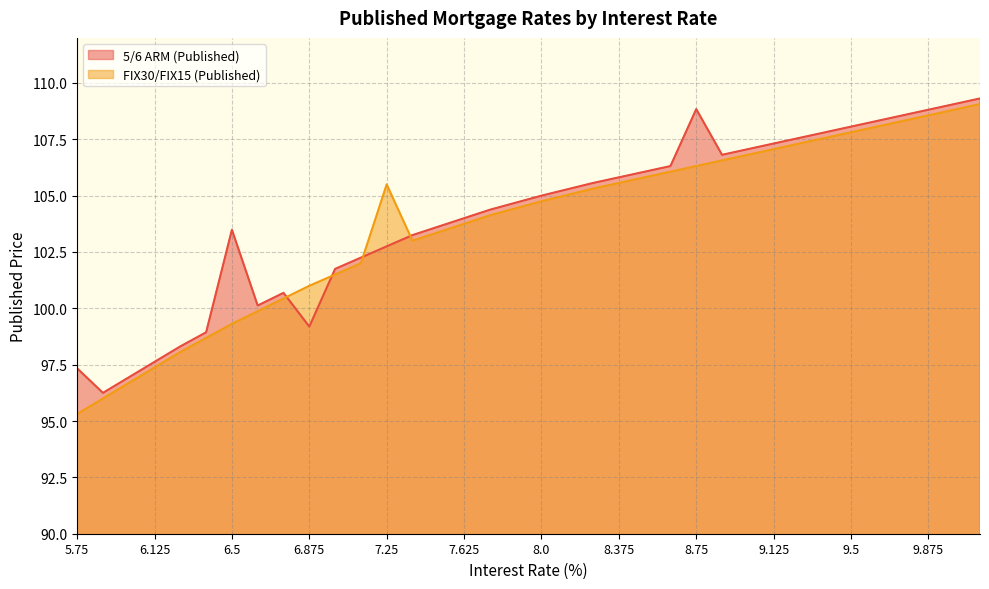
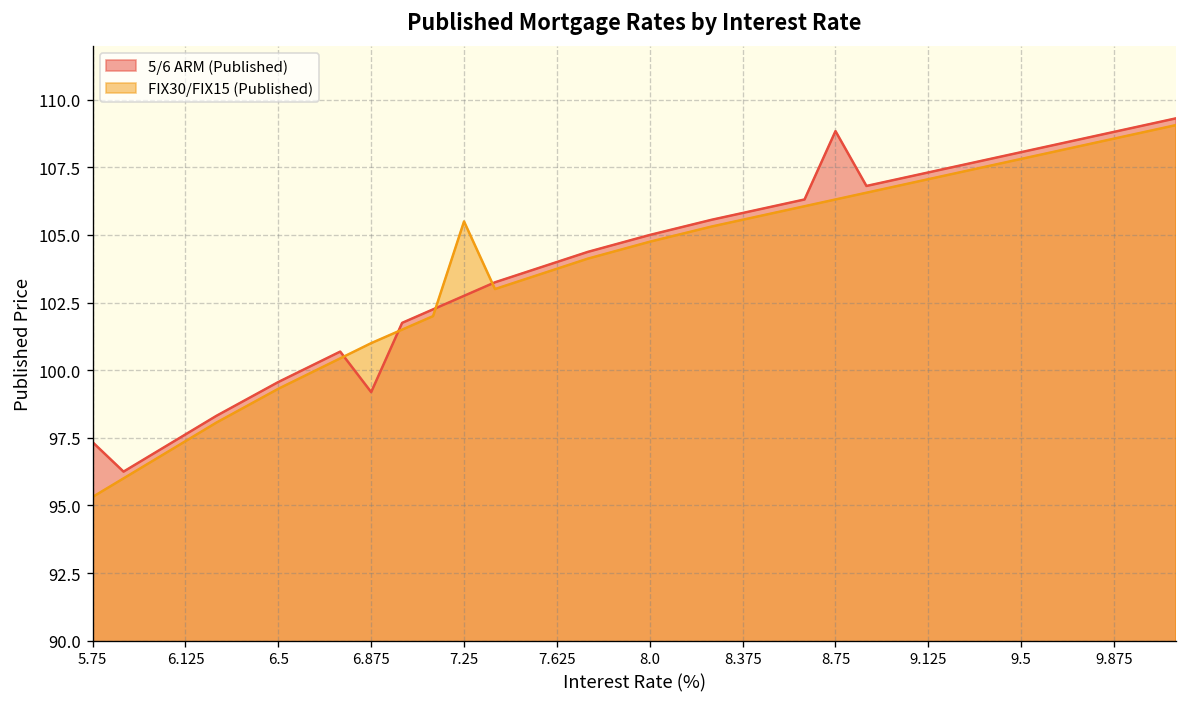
5/6 ARM (Published), 6.5: 103.5 -> 99.6
